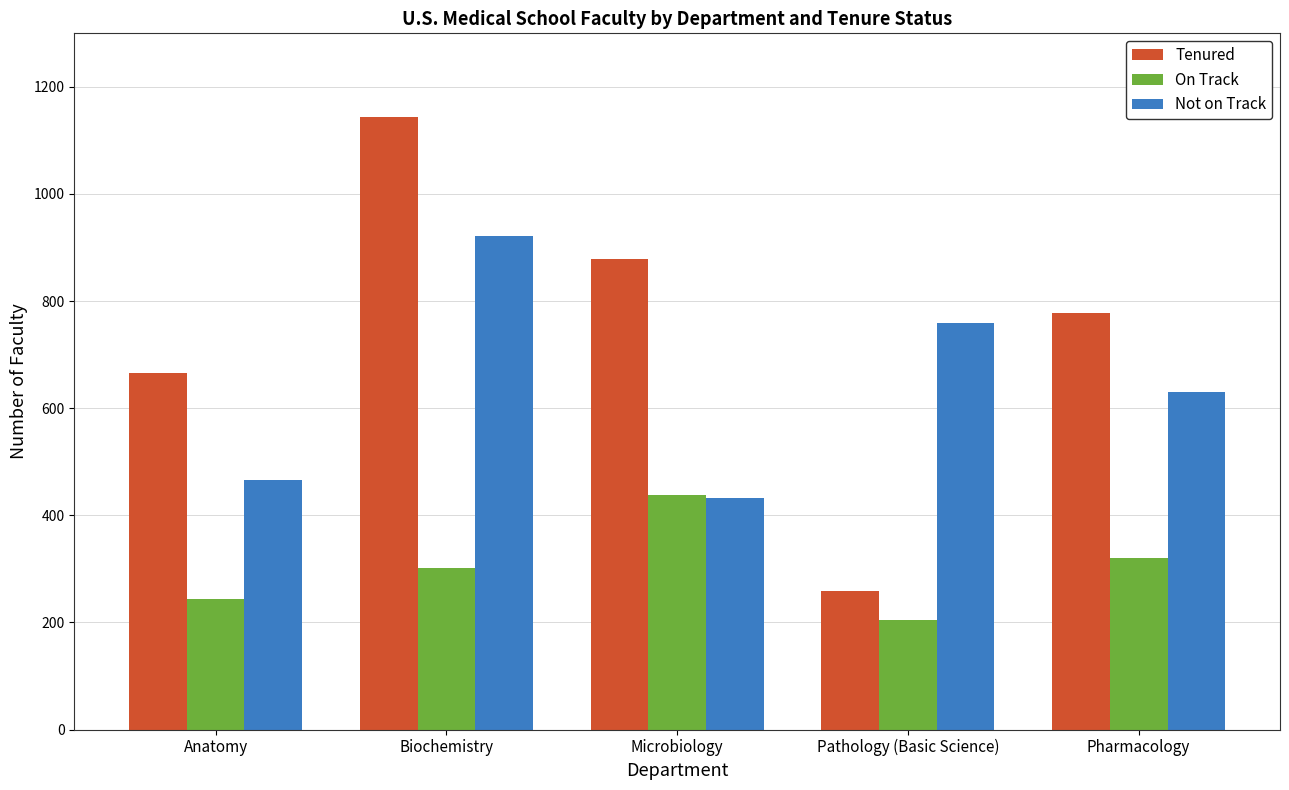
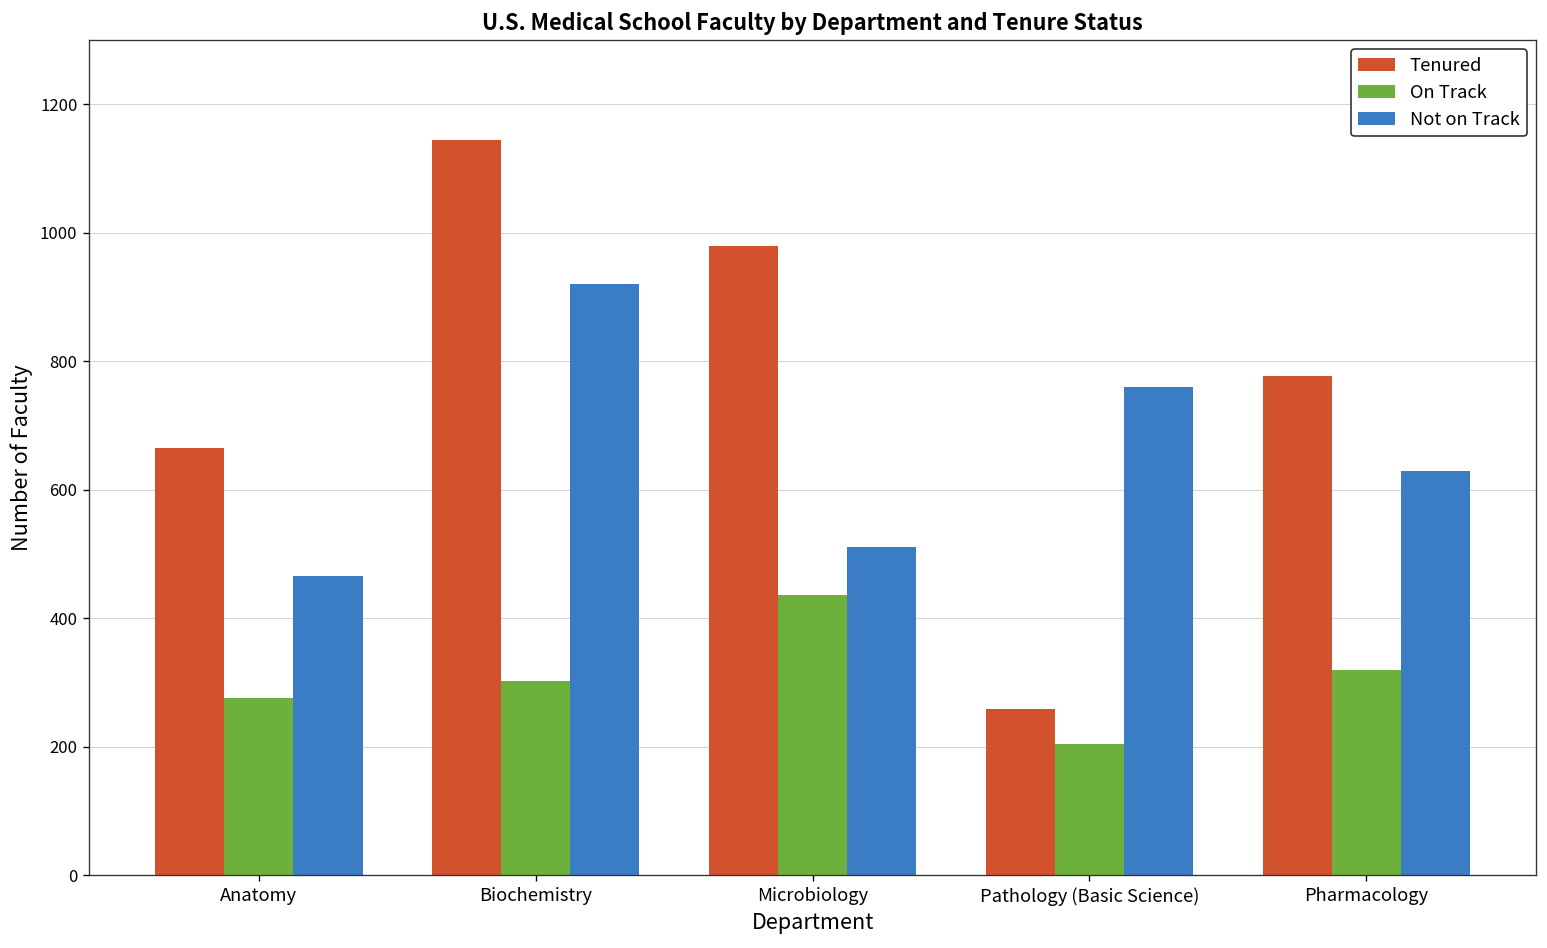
On Track, Anatomy: 240 -> 280
Tenured, Microbiology: 880 -> 980
Not on Track, Microbiology: 430 -> 510
